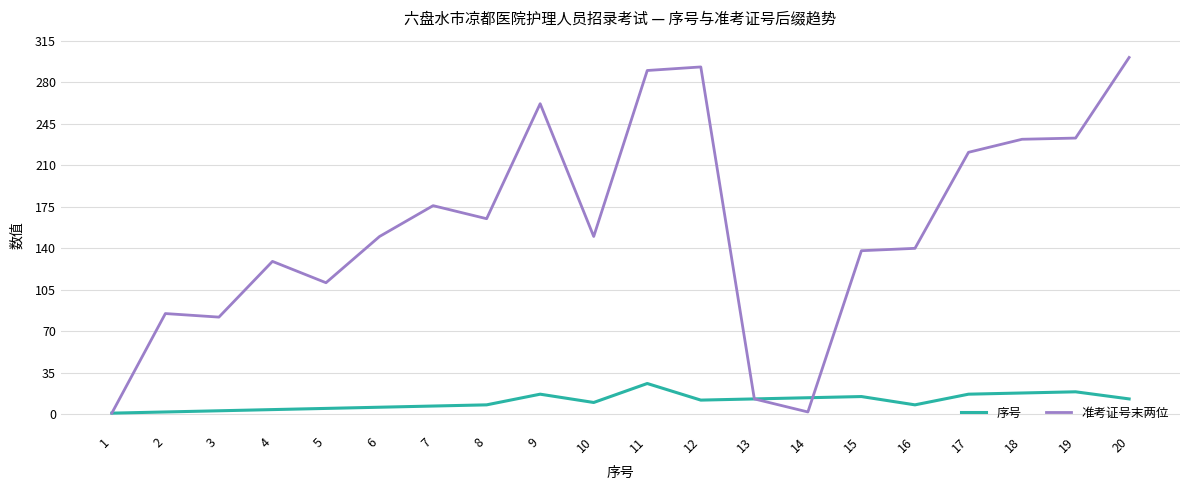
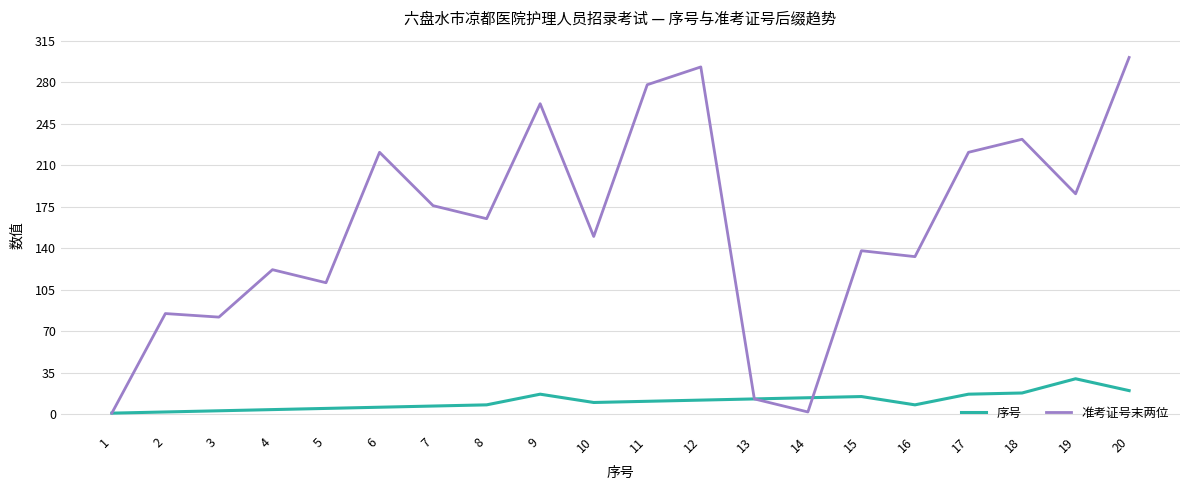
准考证号末两位, 4: 129 -> 122
准考证号末两位, 6: 150 -> 221
序号, 11: 26 -> 11
准考证号末两位, 11: 290 -> 278
准考证号末两位, 16: 140 -> 133
序号, 19: 19 -> 30
准考证号末两位, 19: 233 -> 186
序号, 20: 13 -> 20
